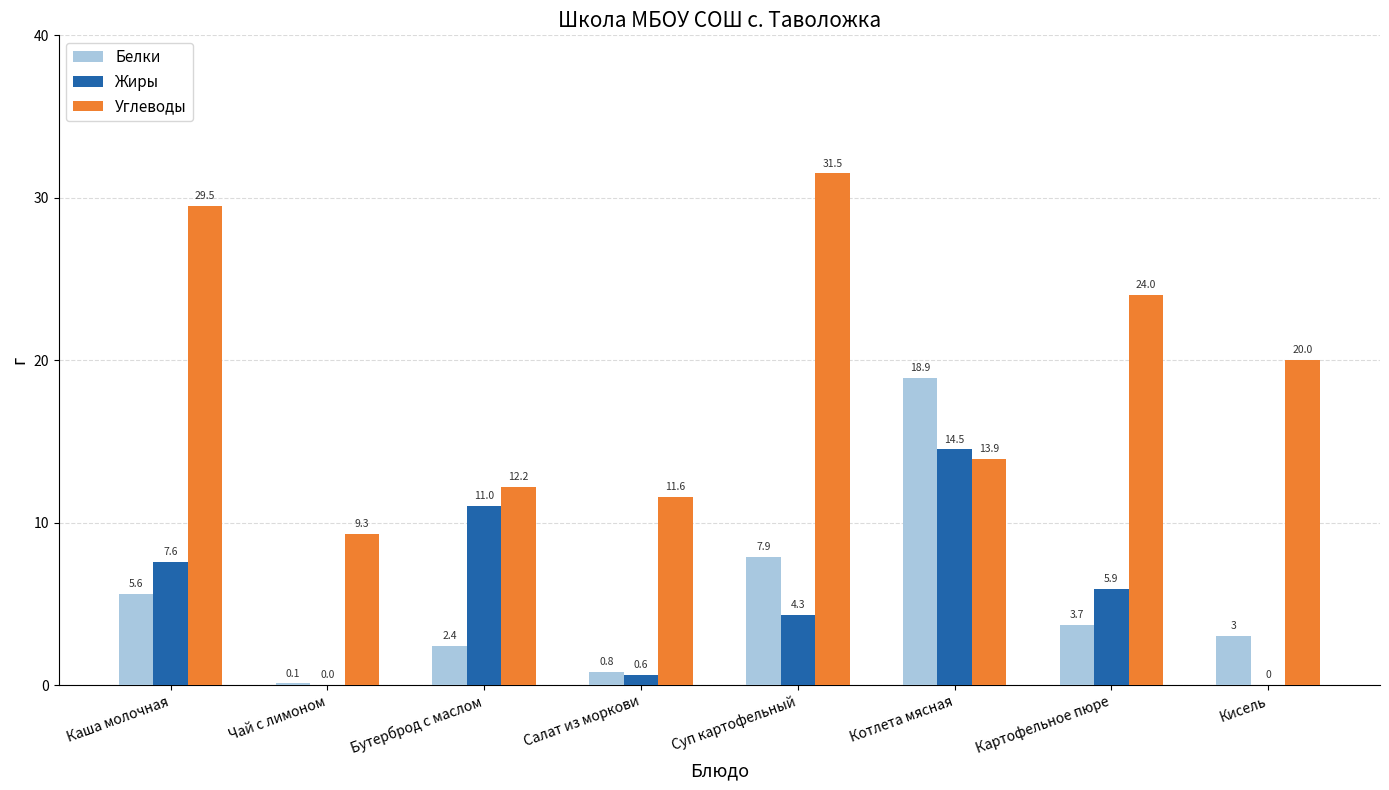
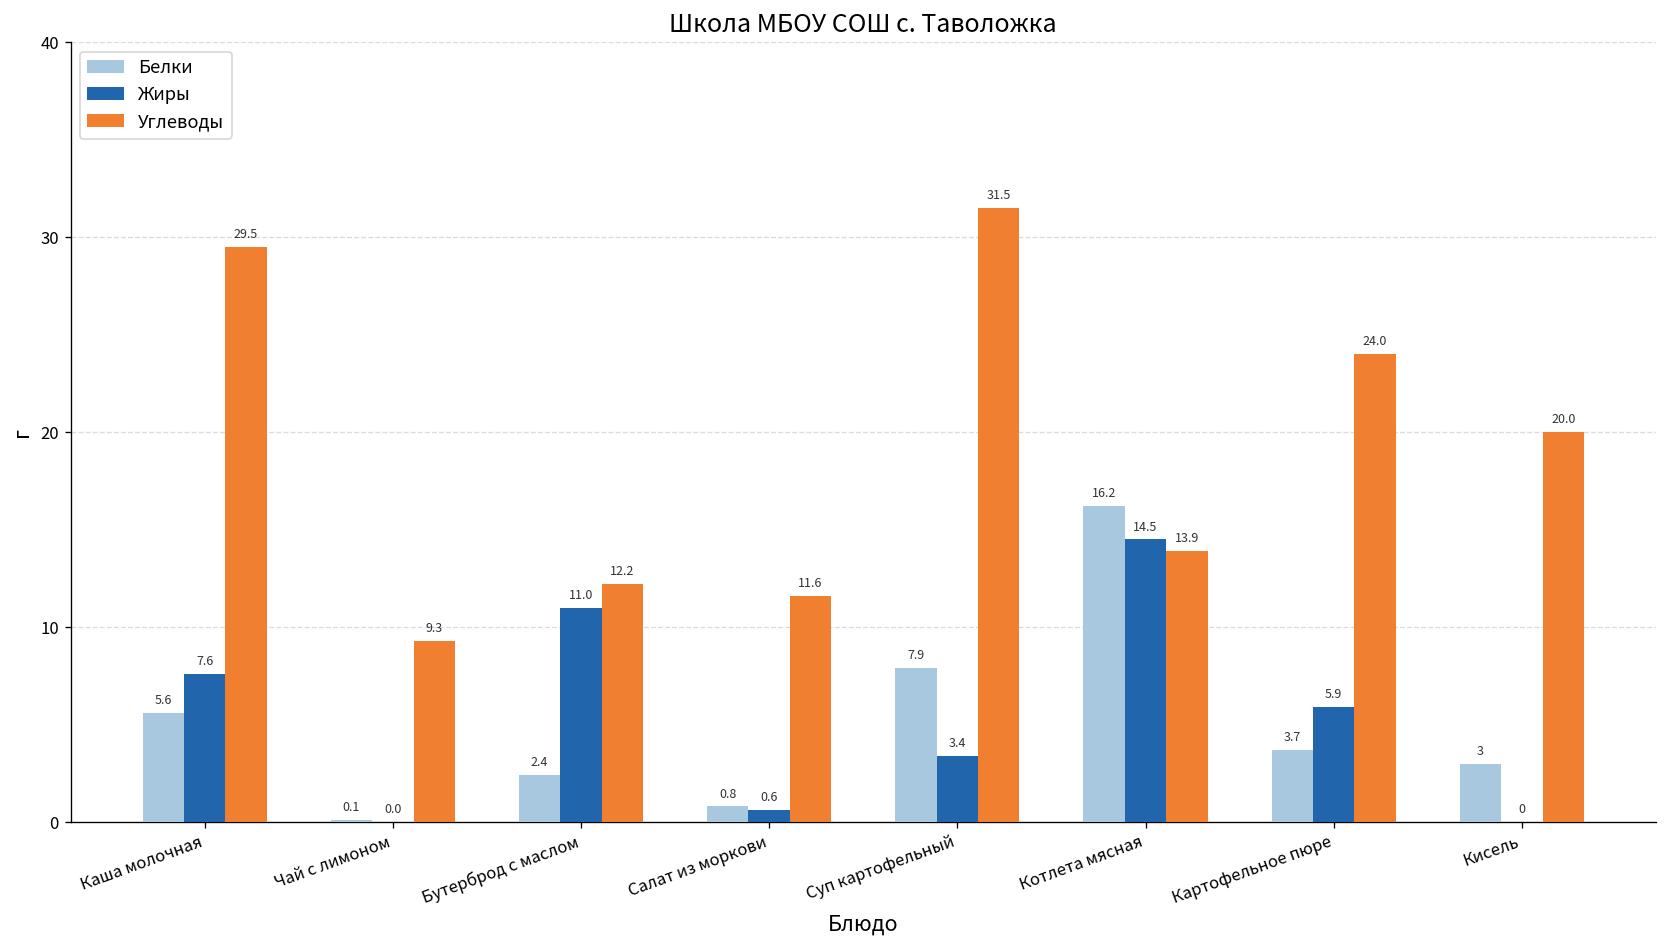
Жиры, Суп картофельный: 4.3 -> 3.4
Белки, Котлета мясная: 18.9 -> 16.2
